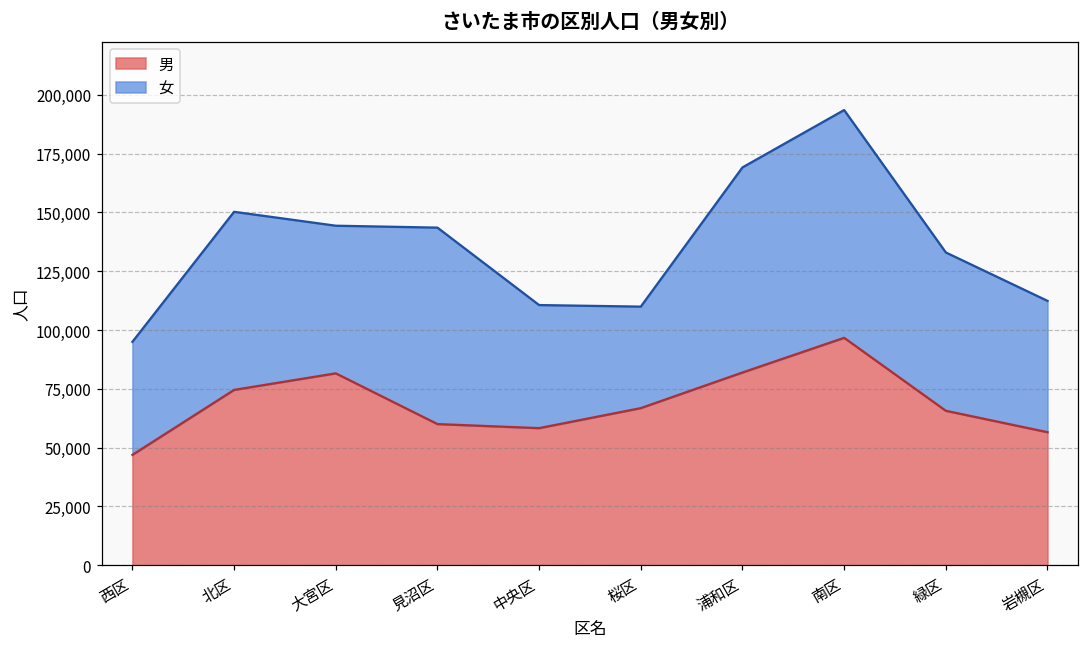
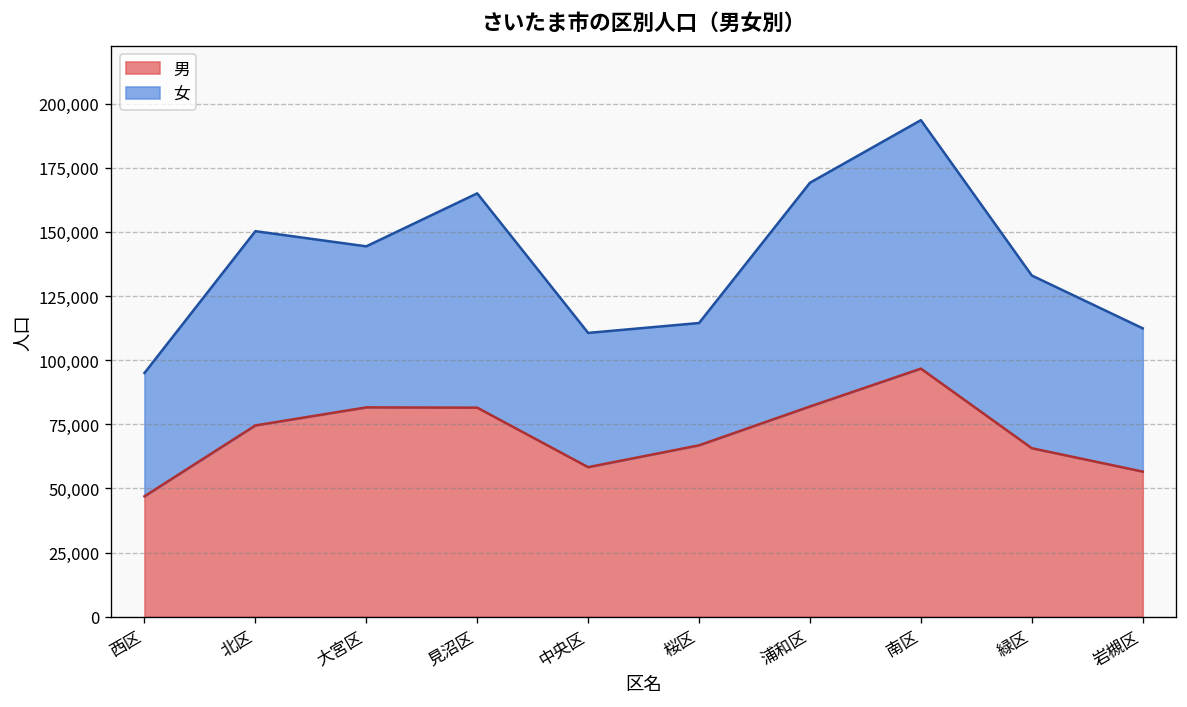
男, 見沼区: 60,000 -> 81,000
女, 桜区: 43,000 -> 48,000
